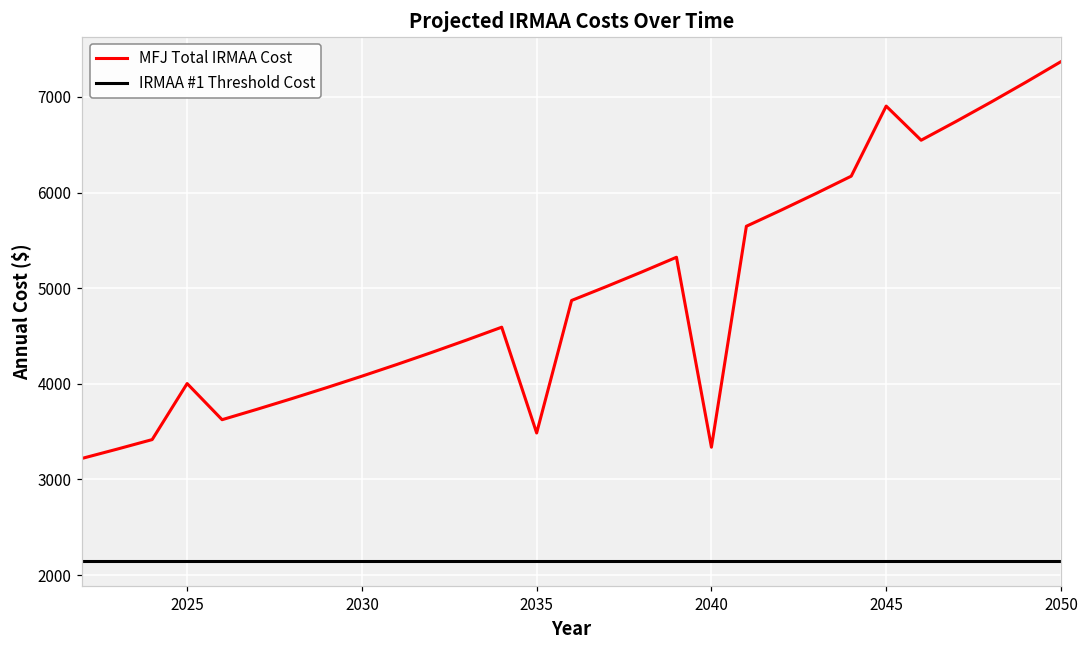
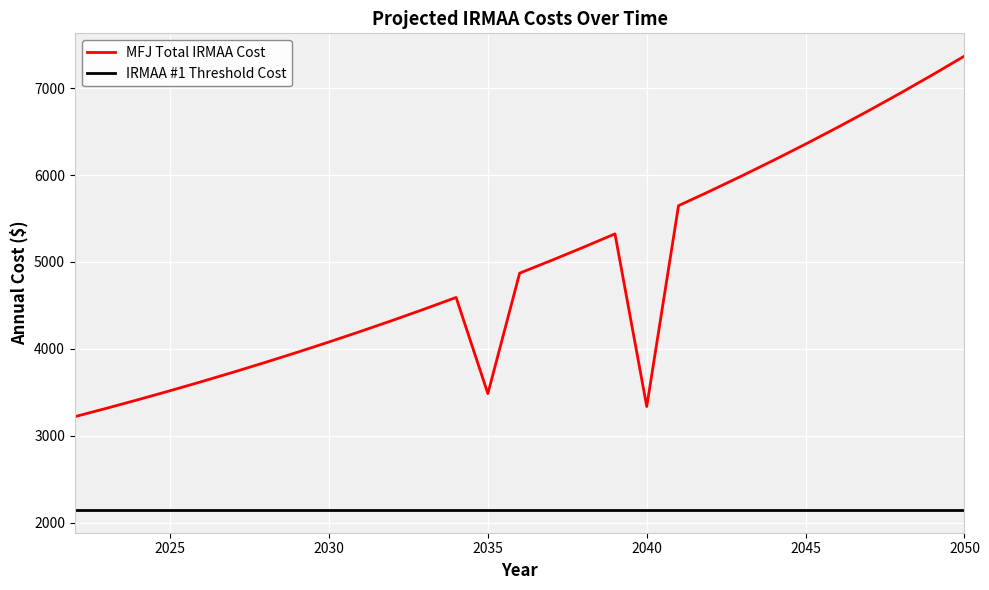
MFJ Total IRMAA Cost, 2025: 4000 -> 3500
MFJ Total IRMAA Cost, 2045: 6900 -> 6400
